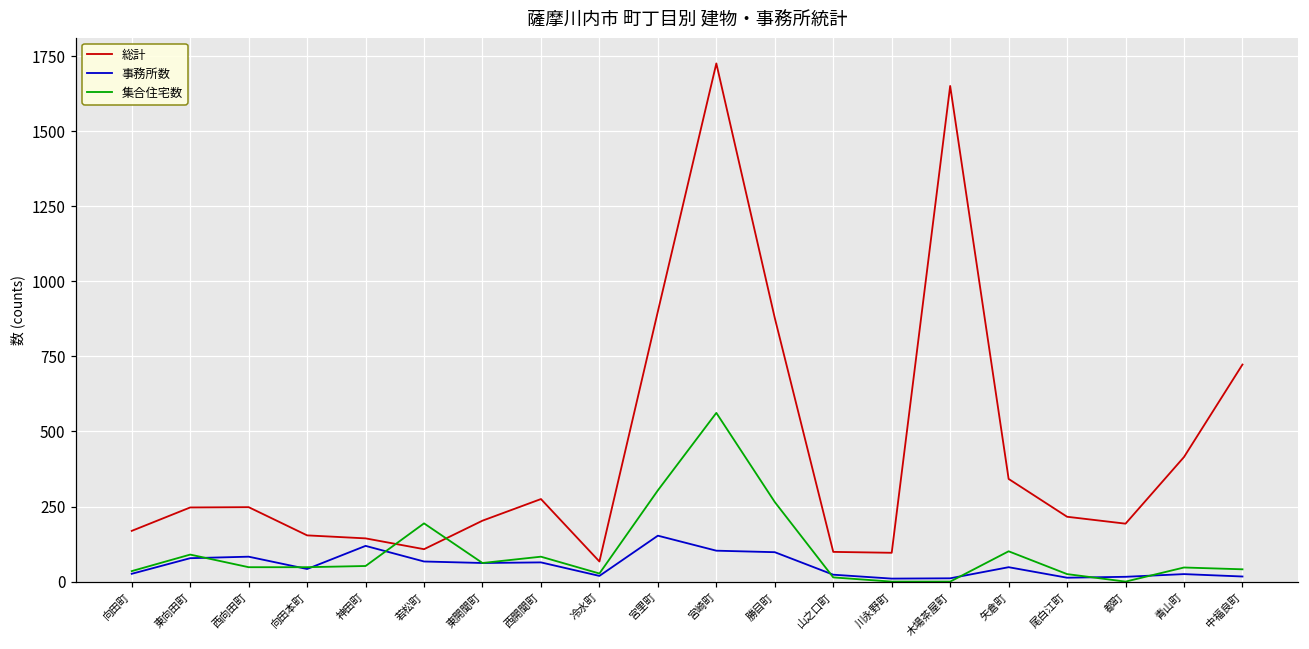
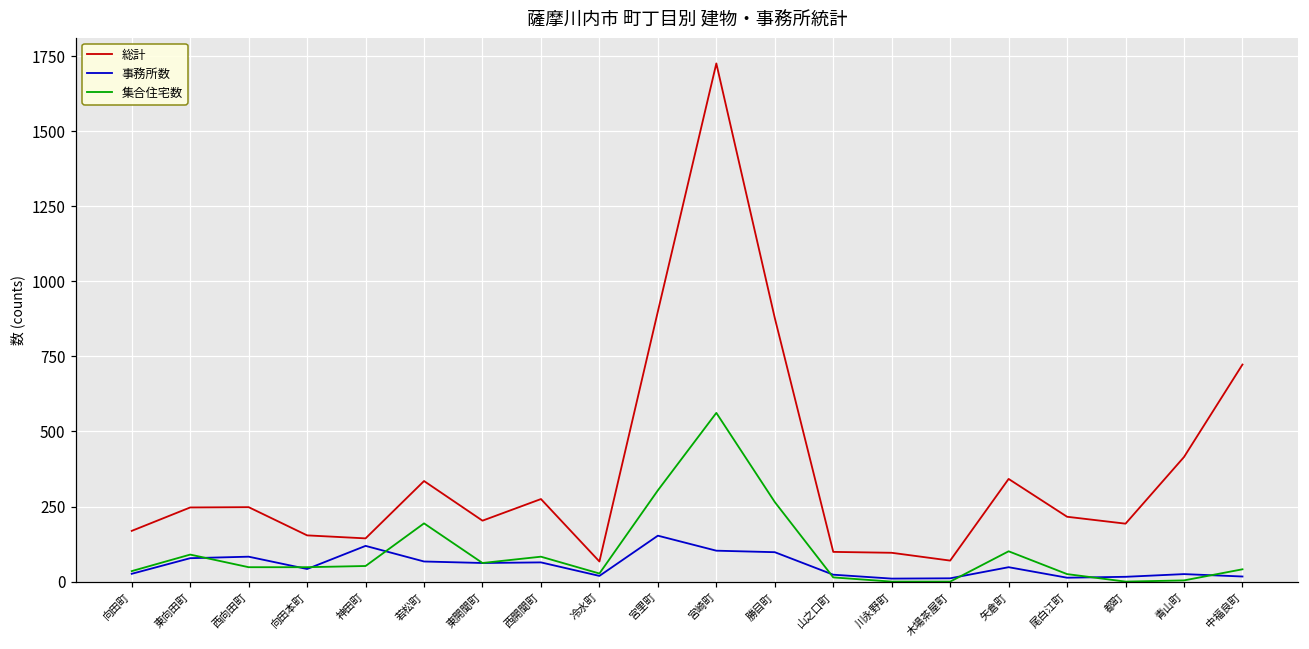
総計, 若松町: 110 -> 340
総計, 木場茶屋町: 1650 -> 70
集合住宅数, 青山町: 50 -> 0
